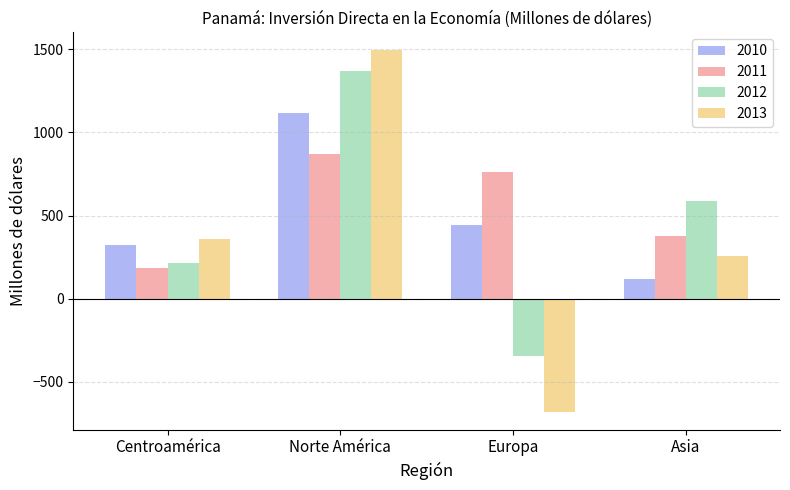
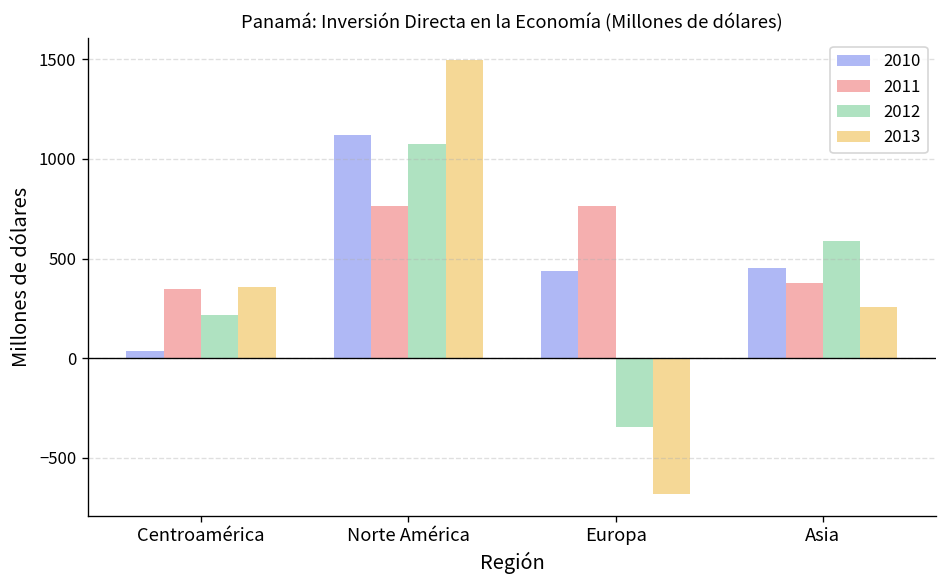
2010, Centroamérica: 320 -> 40
2011, Centroamérica: 180 -> 350
2011, Norte América: 870 -> 760
2012, Norte América: 1370 -> 1070
2010, Asia: 120 -> 450
